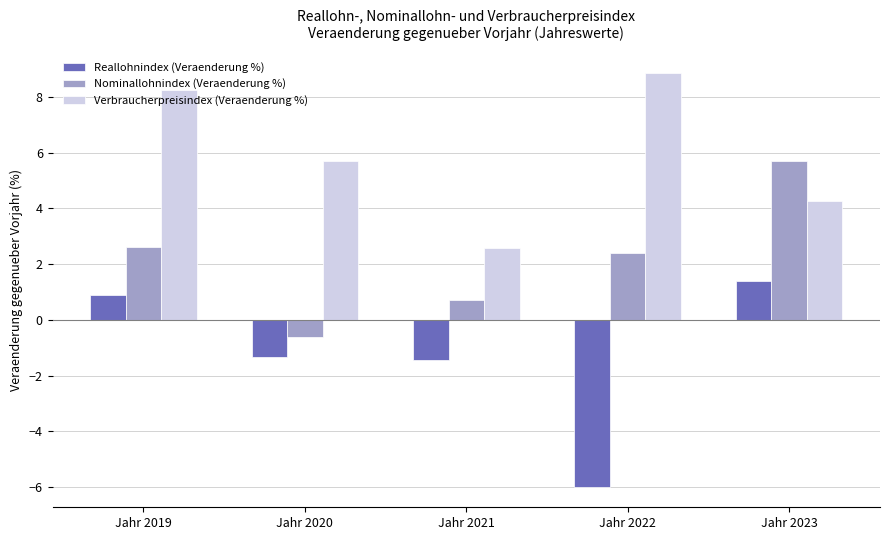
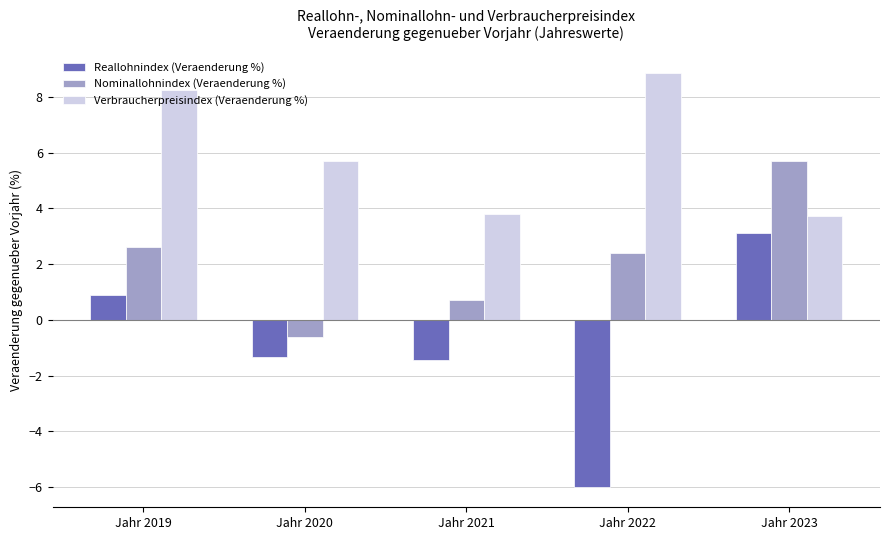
Verbraucherpreisindex (Veraenderung %), Jahr 2021: 2.6 -> 3.8
Reallohnindex (Veraenderung %), Jahr 2023: 1.4 -> 3.1
Verbraucherpreisindex (Veraenderung %), Jahr 2023: 4.2 -> 3.7
